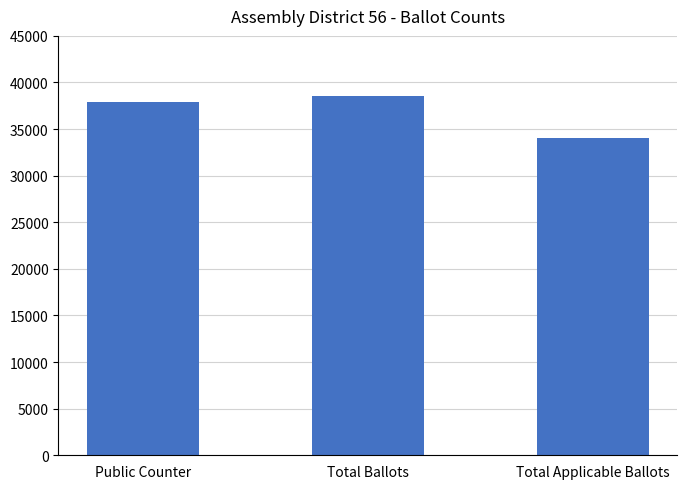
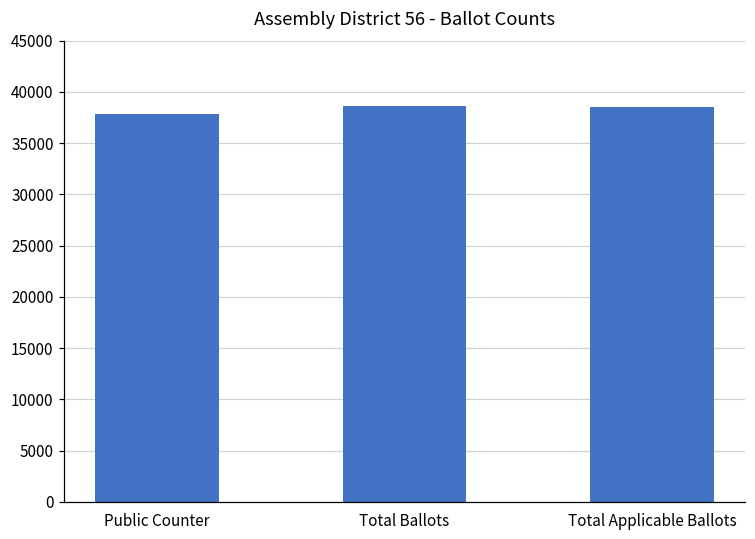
Total Applicable Ballots: 34000 -> 39000
